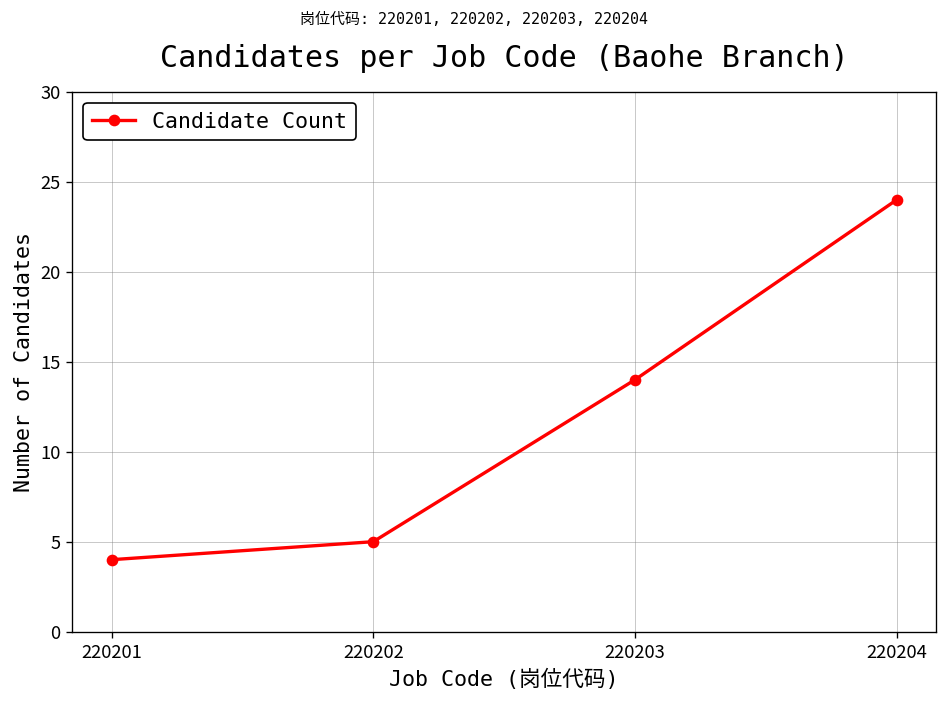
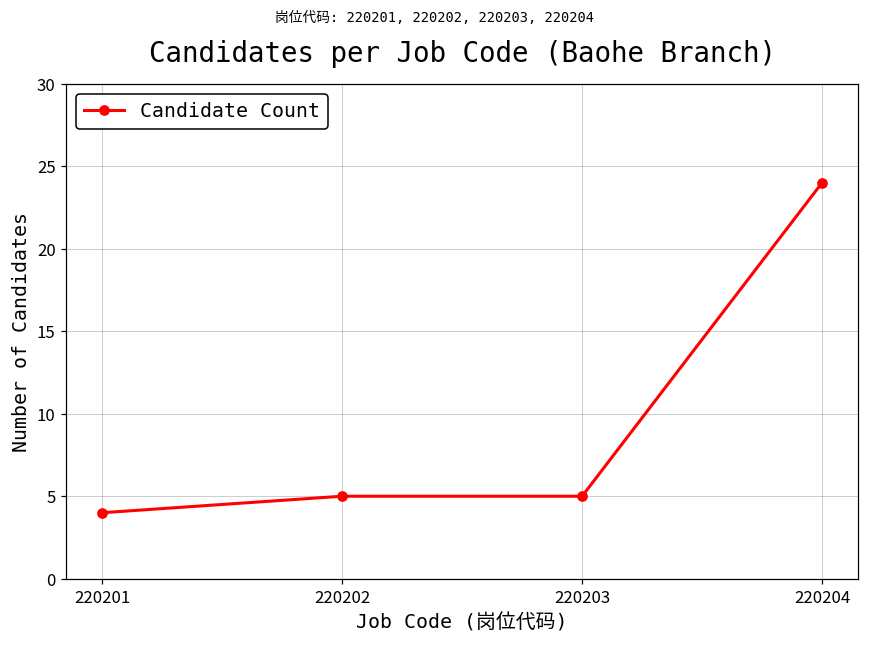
220203: 14 -> 5
